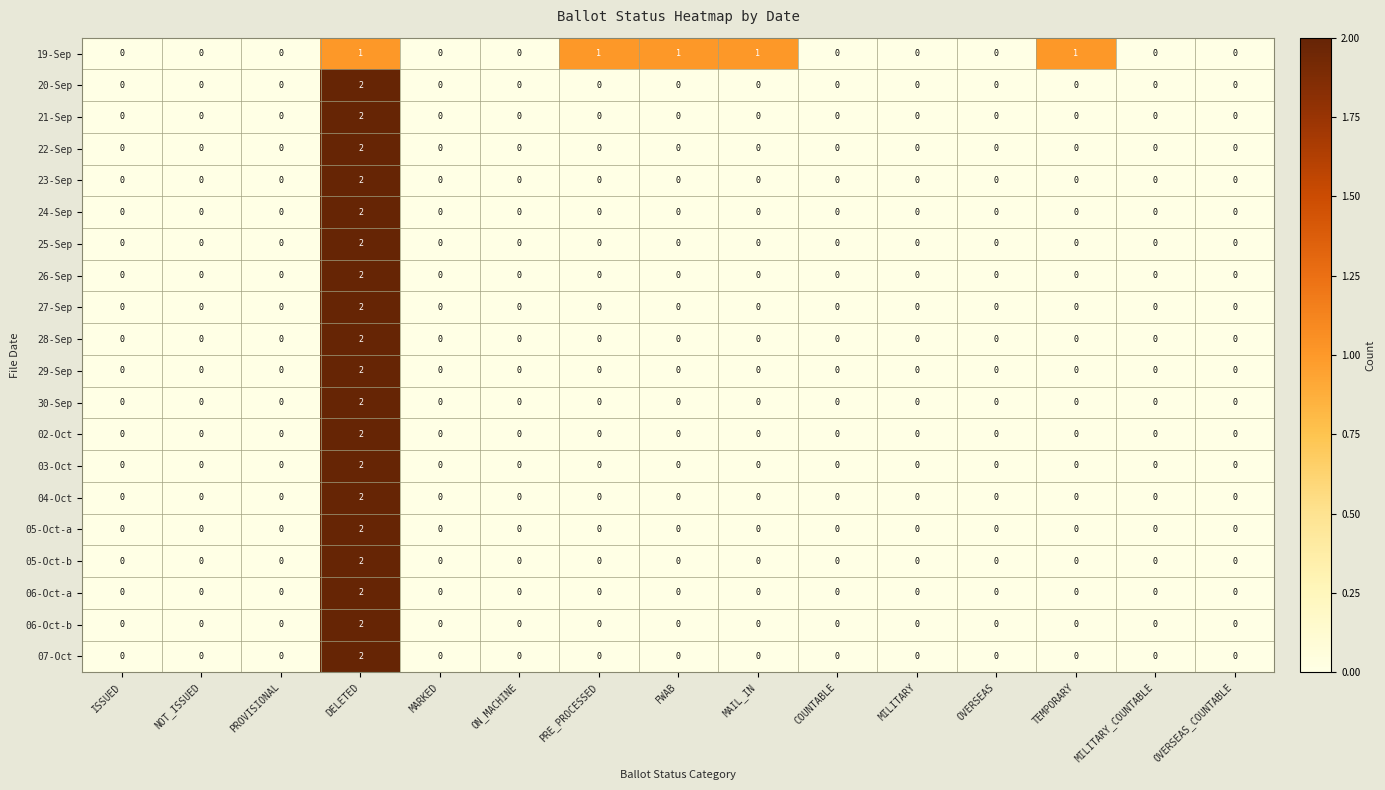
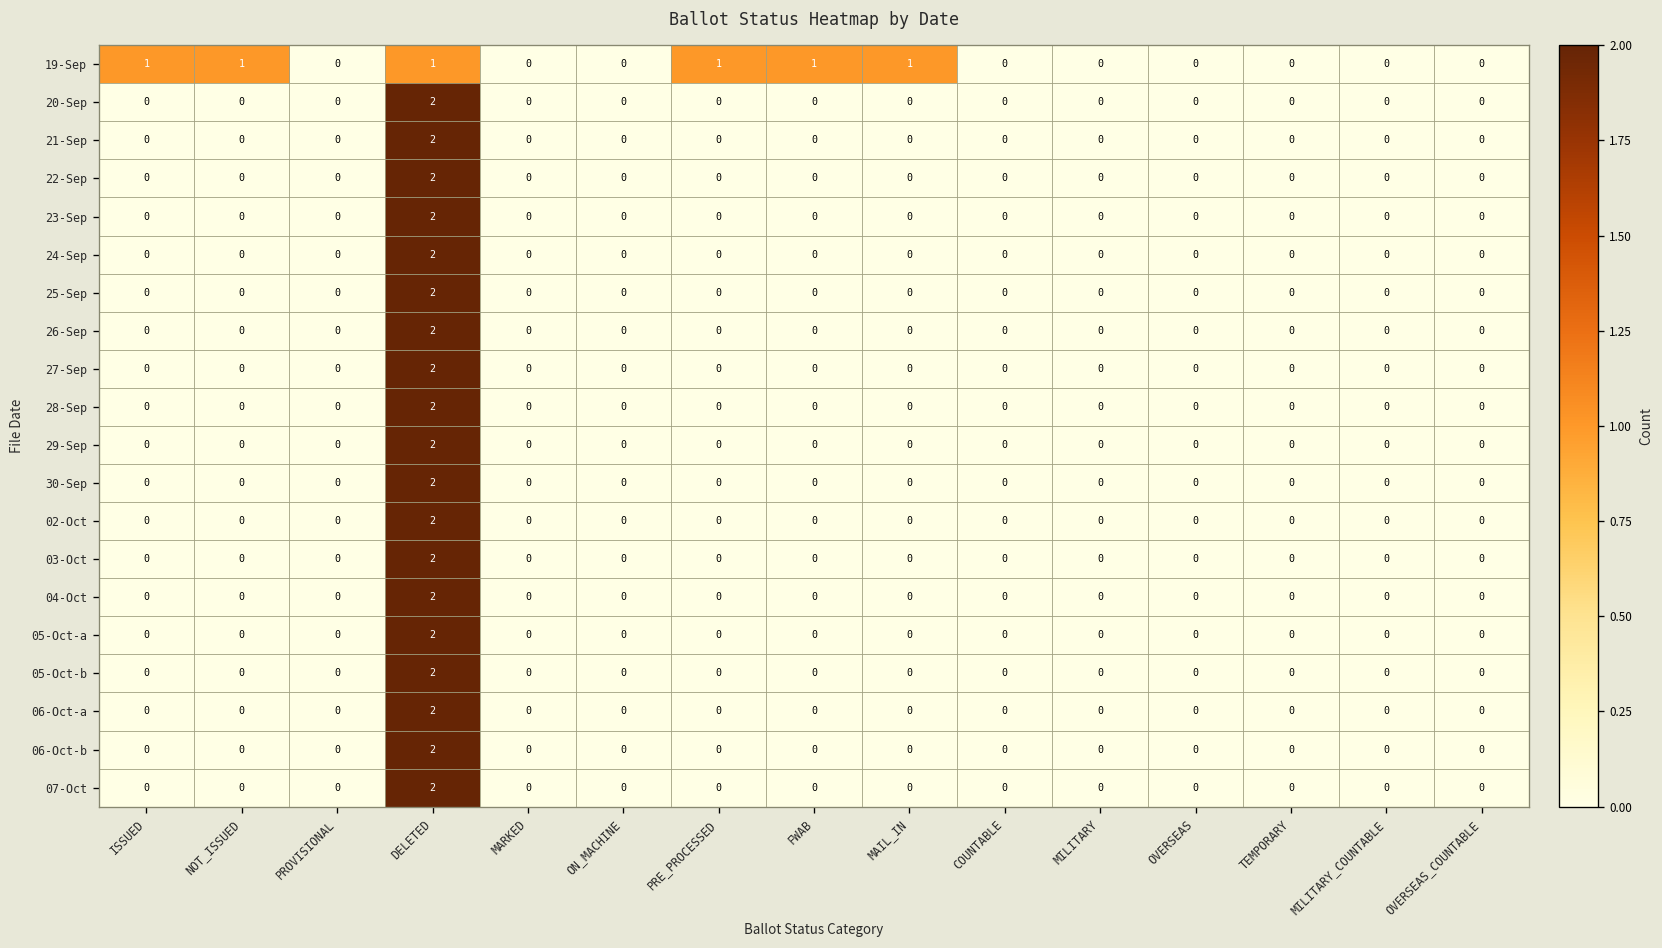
19-Sep, ISSUED: 0 -> 1
19-Sep, NOT_ISSUED: 0 -> 1
19-Sep, TEMPORARY: 1 -> 0
